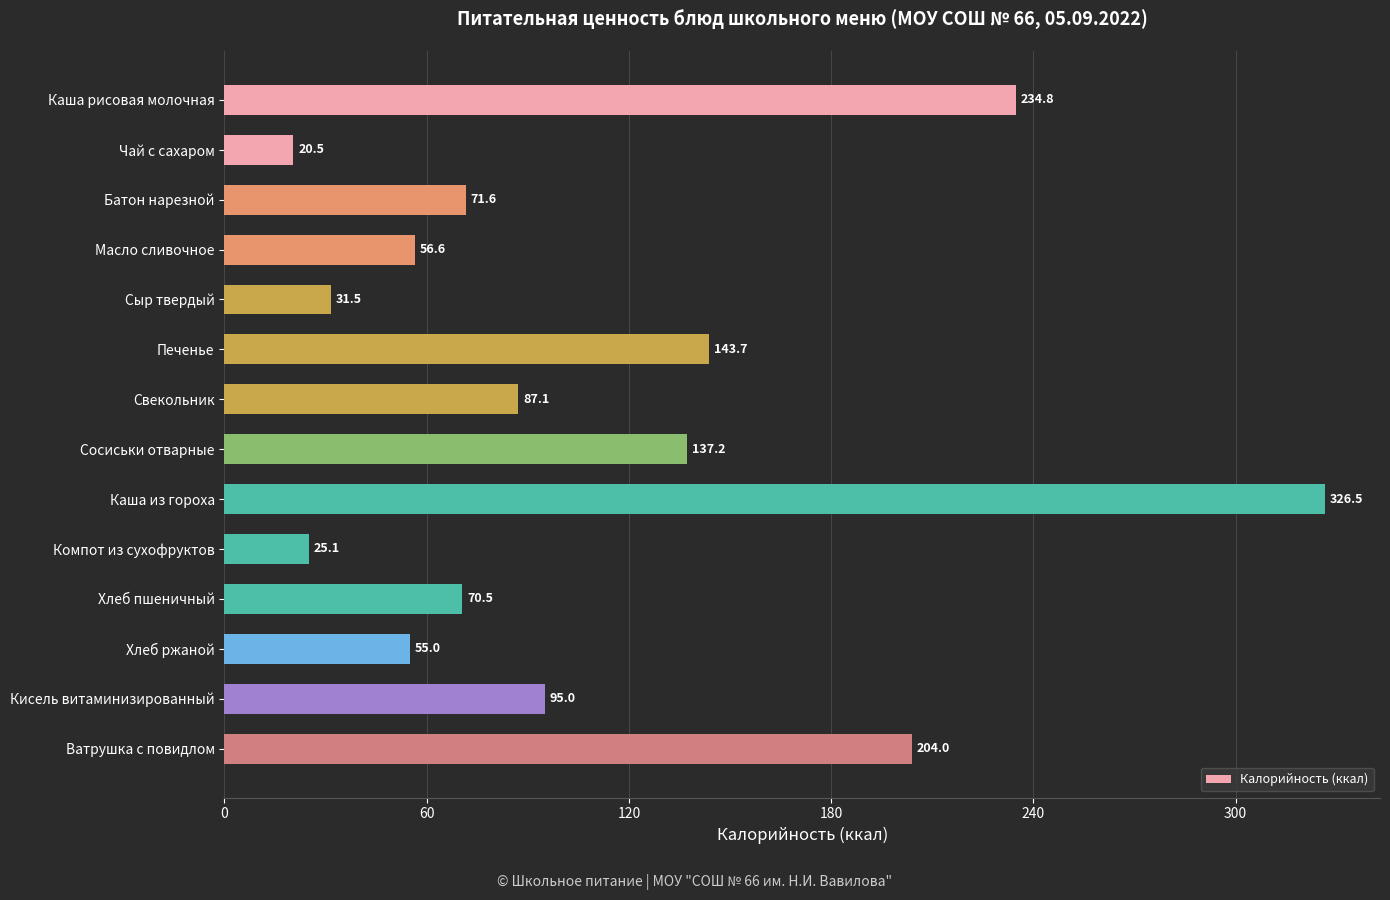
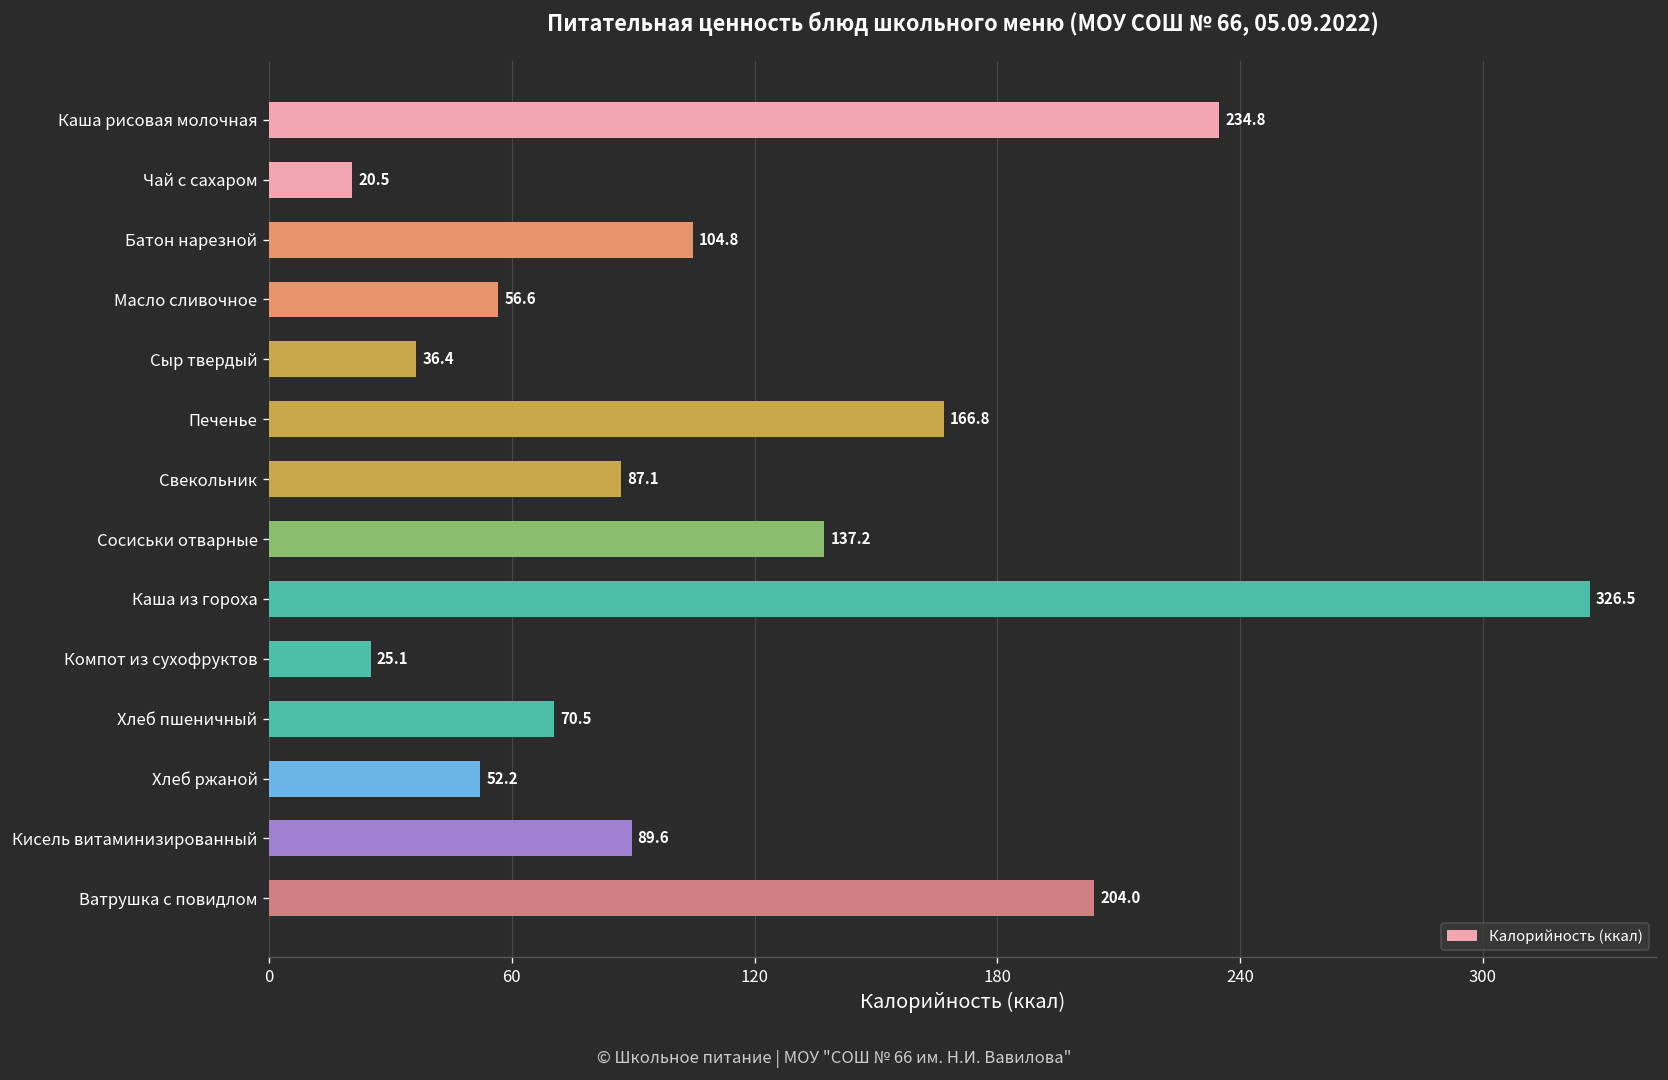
Батон нарезной: 71.6 -> 104.8
Сыр твердый: 31.5 -> 36.4
Печенье: 143.7 -> 166.8
Хлеб ржаной: 55.0 -> 52.2
Кисель витаминизированный: 95.0 -> 89.6
